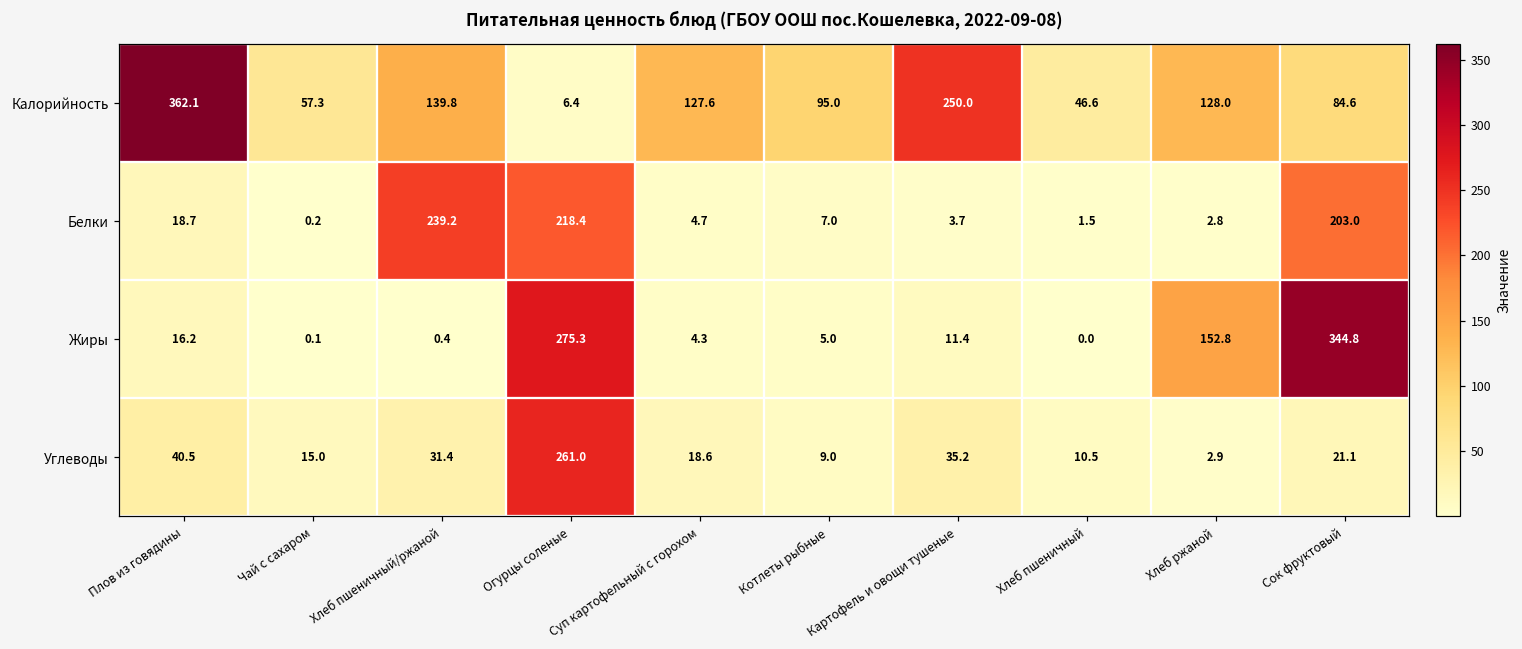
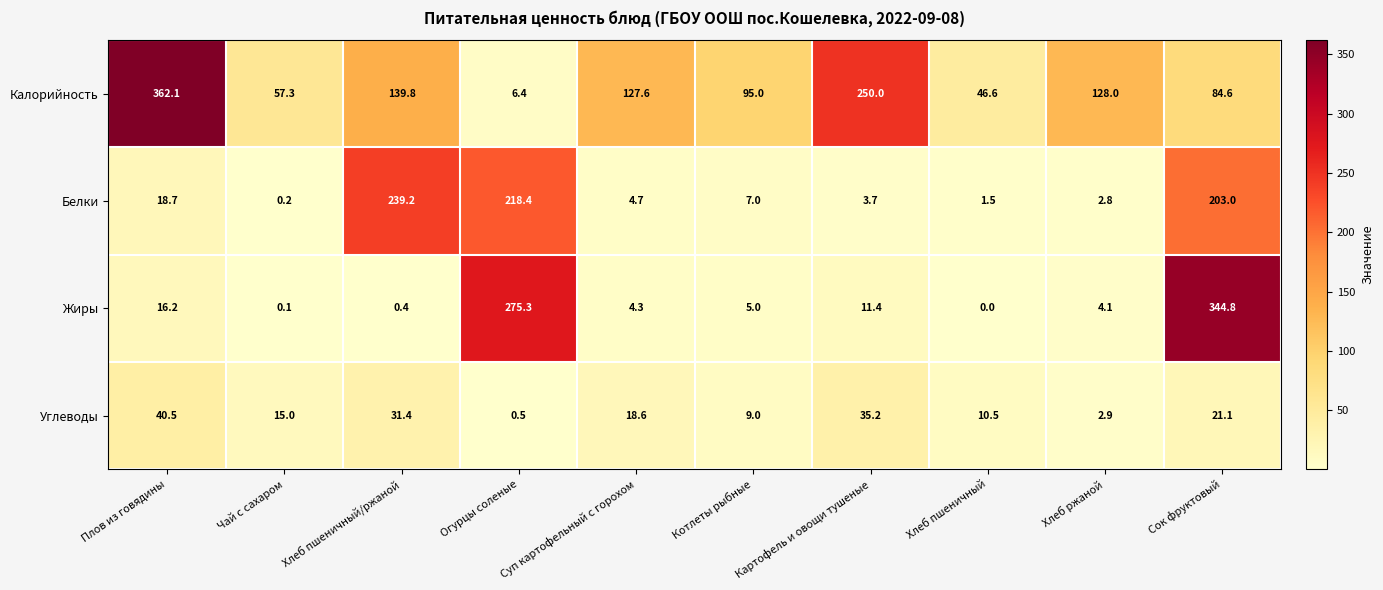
Жиры, Хлеб ржаной: 152.8 -> 4.1
Углеводы, Огурцы соленые: 261.0 -> 0.5
